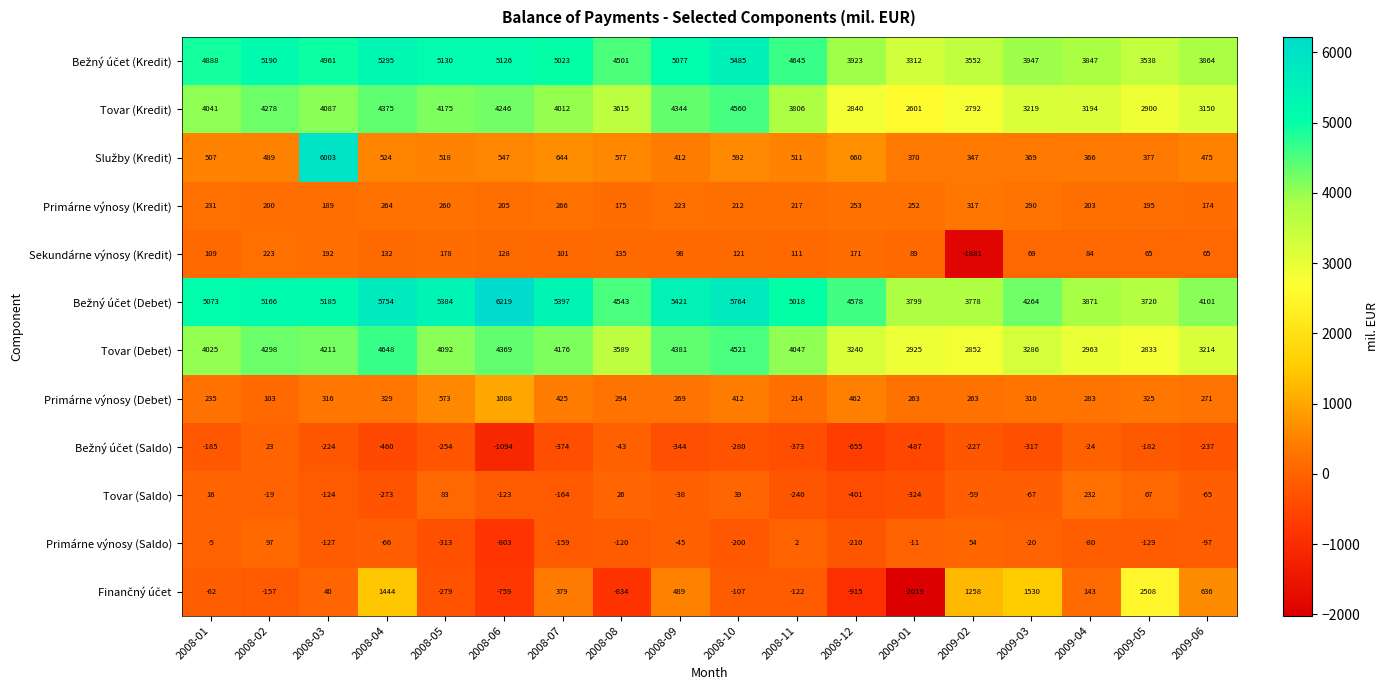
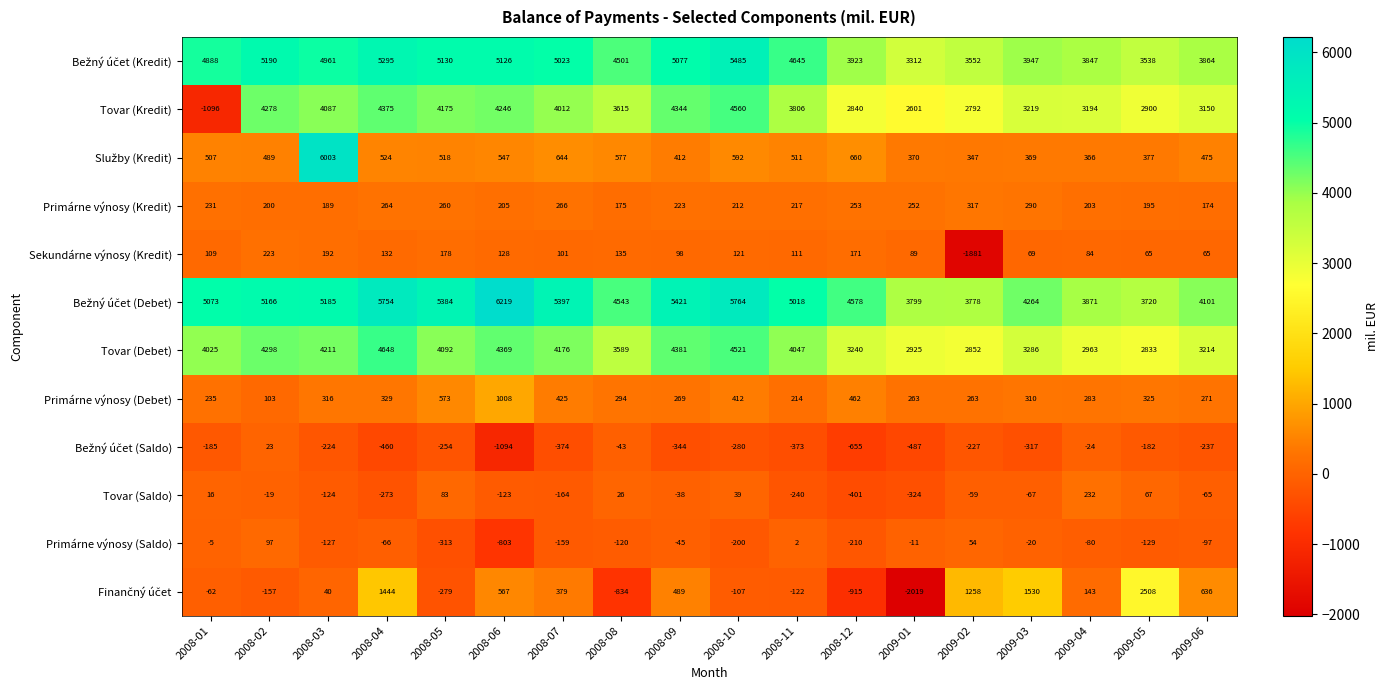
Tovar (Kredit), 2008-01: 4041 -> -1096
Finančný účet, 2008-06: -759 -> 567
